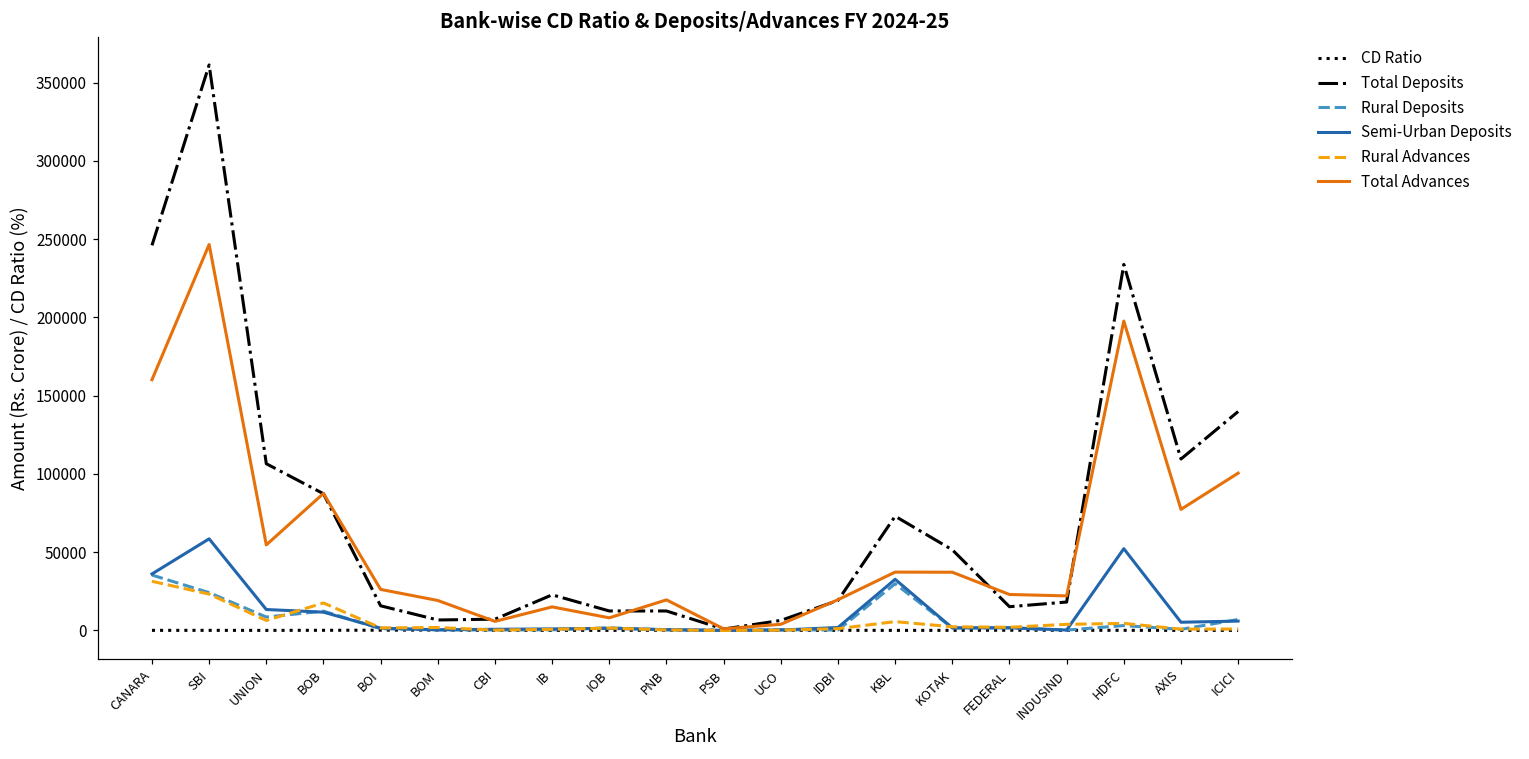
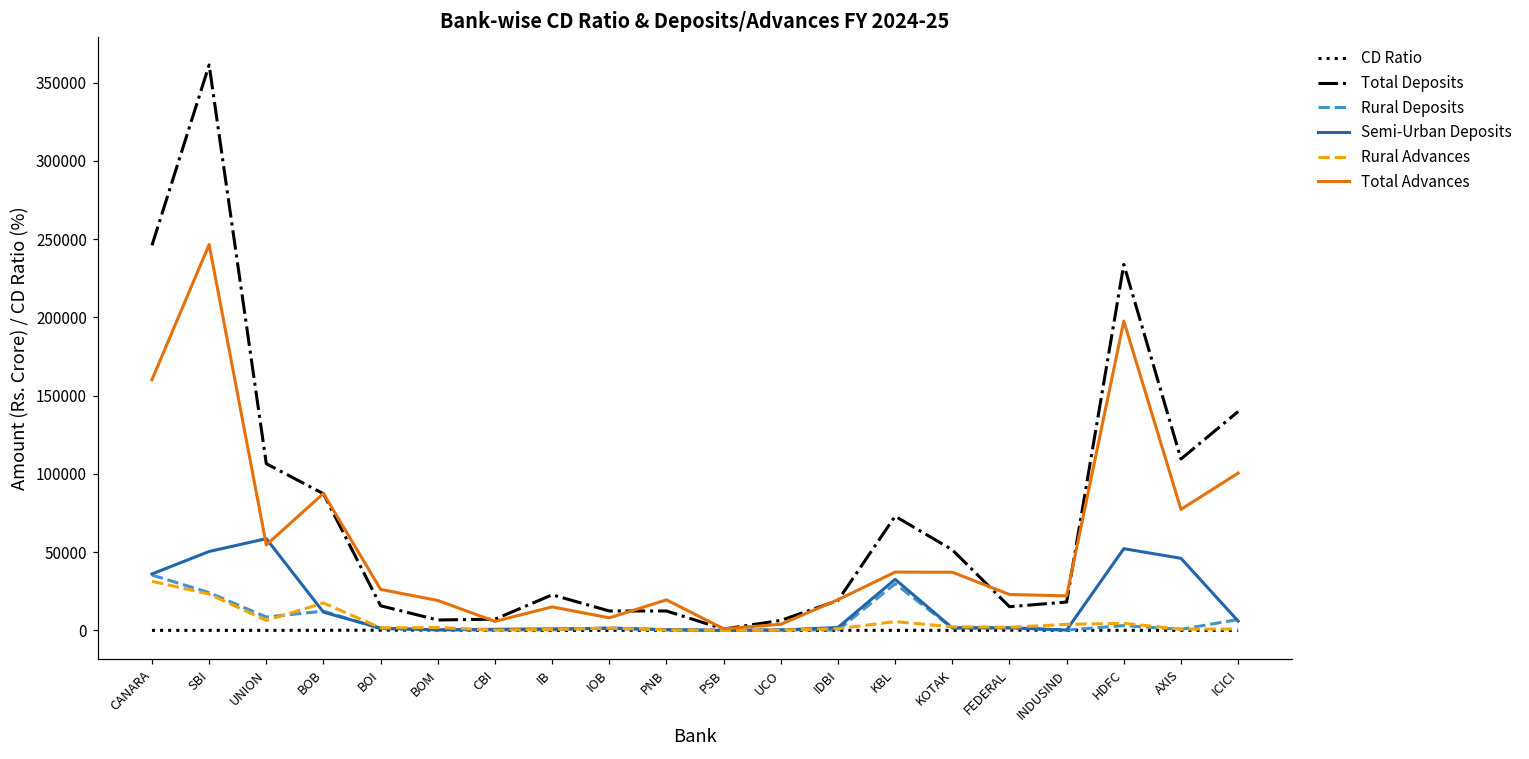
Semi-Urban Deposits, SBI: 59000 -> 50000
Semi-Urban Deposits, UNION: 13000 -> 59000
Semi-Urban Deposits, AXIS: 5000 -> 46000
